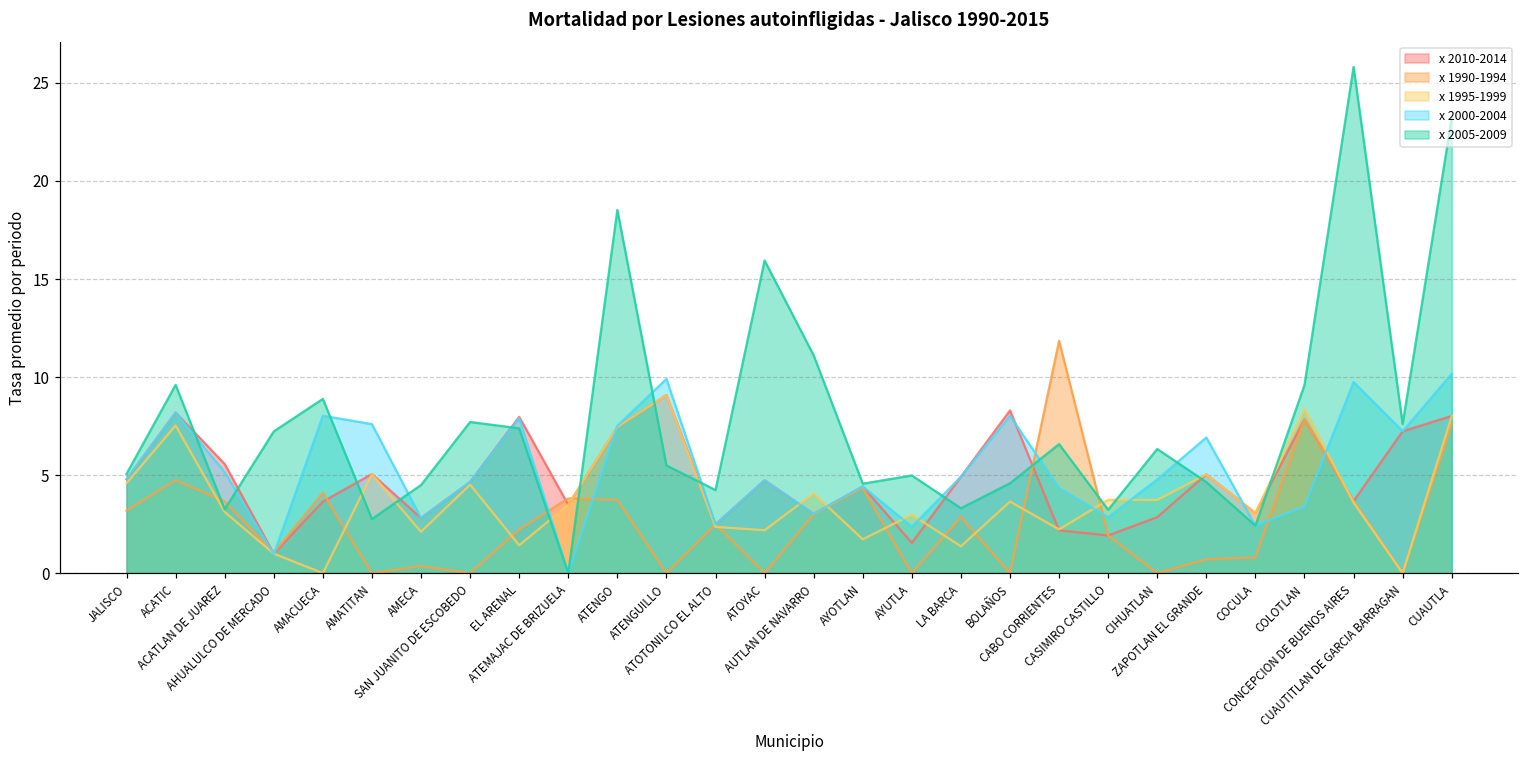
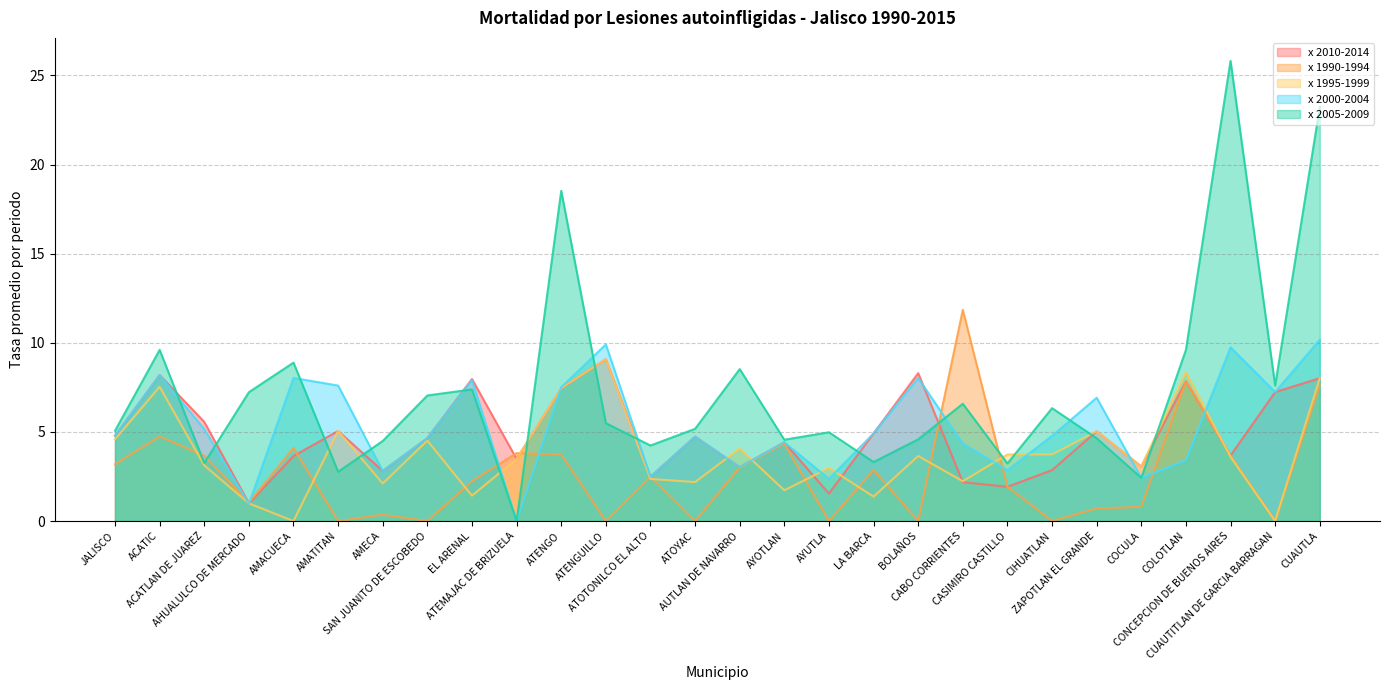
x 2005-2009, SAN JUANITO DE ESCOBEDO: 7.7 -> 7.0
x 2005-2009, ATOYAC: 15.9 -> 5.2
x 2005-2009, AUTLAN DE NAVARRO: 11.1 -> 8.5
